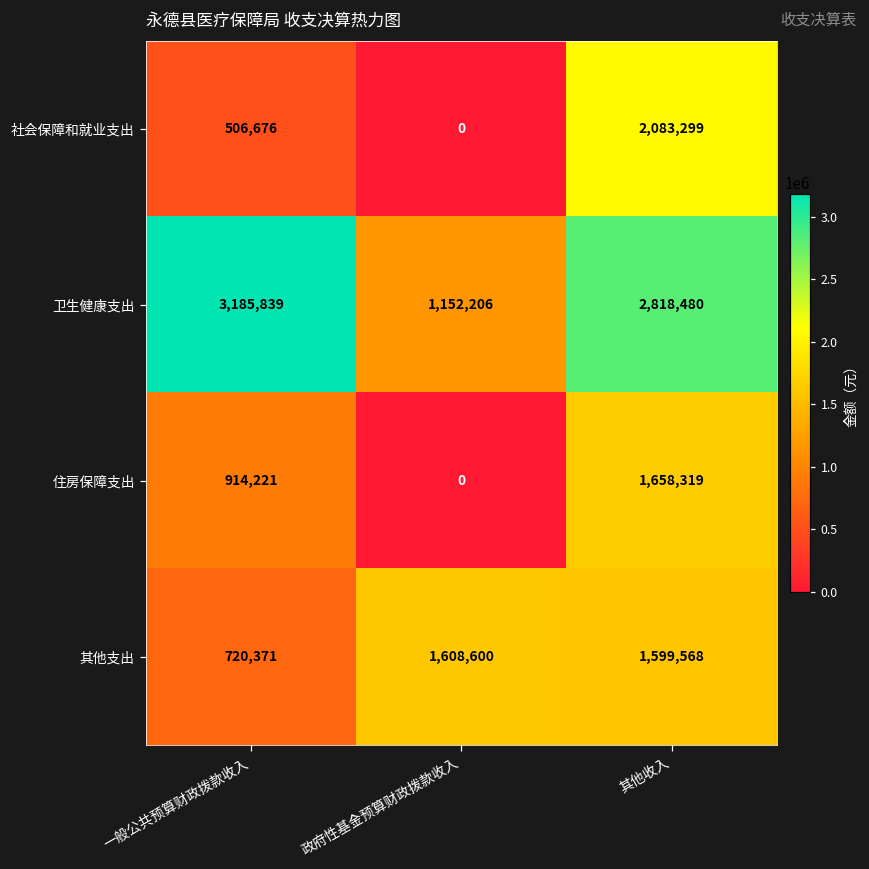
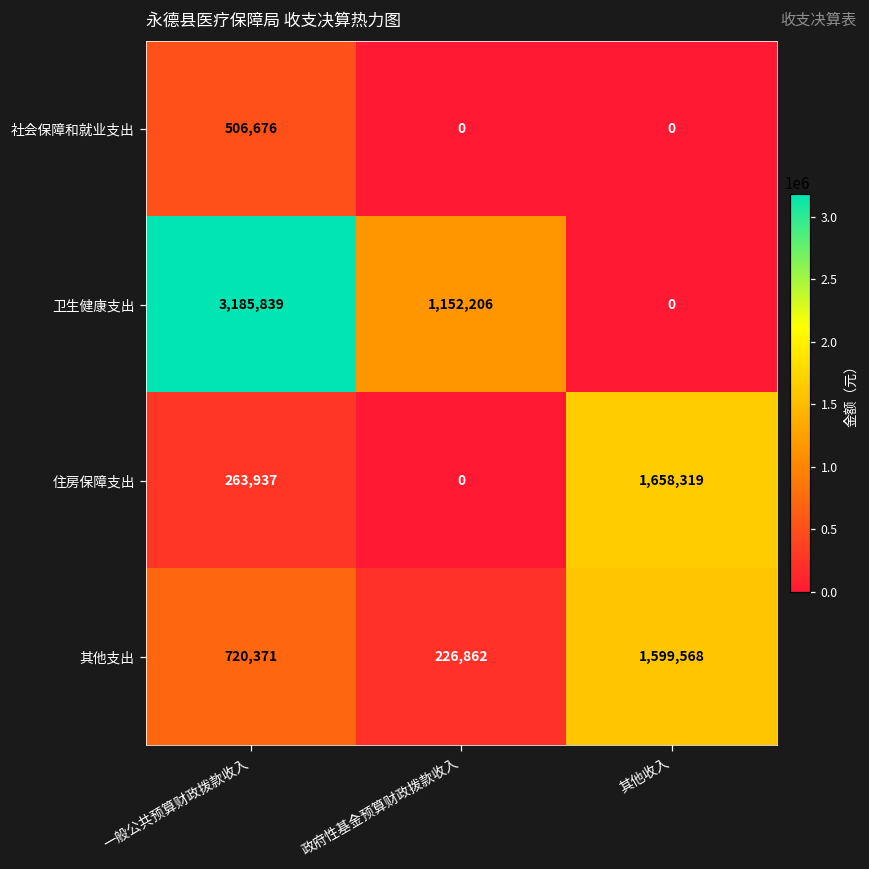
社会保障和就业支出, 其他收入: 2,083,299 -> 0
卫生健康支出, 其他收入: 2,818,480 -> 0
住房保障支出, 一般公共预算财政拨款收入: 914,221 -> 263,937
其他支出, 政府性基金预算财政拨款收入: 1,608,600 -> 226,862
